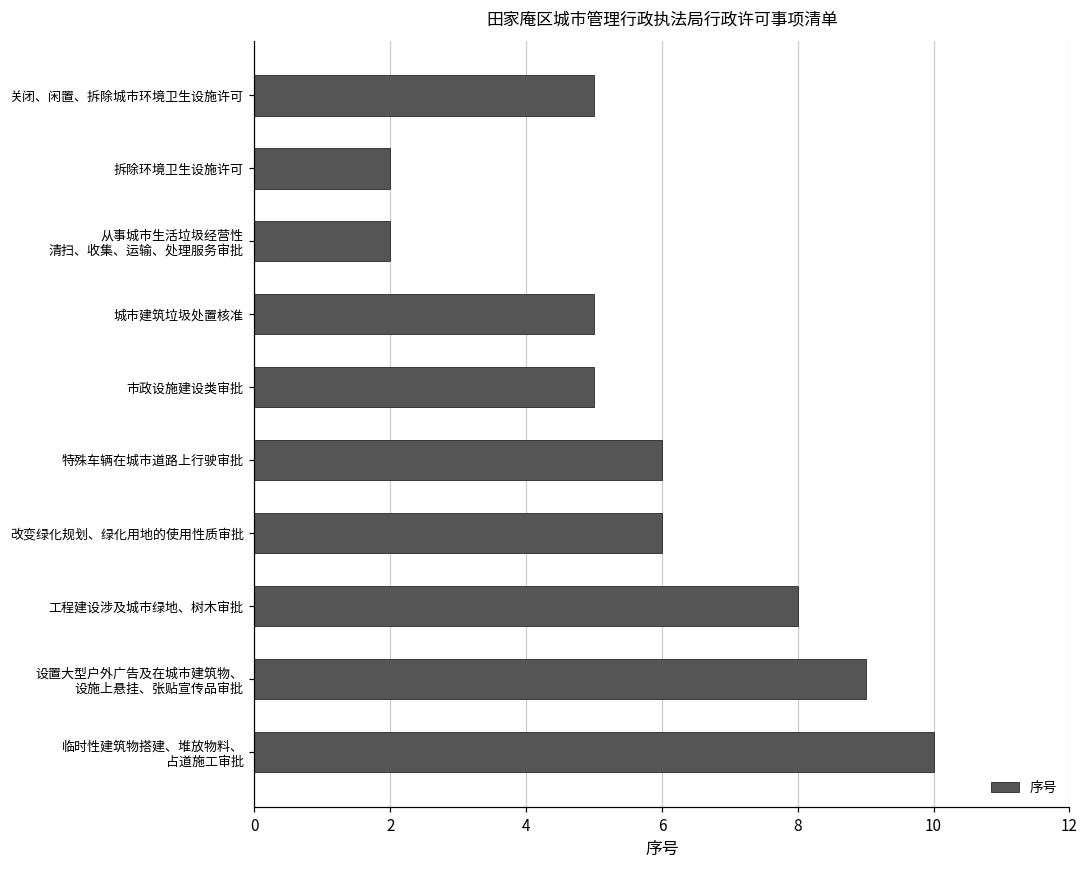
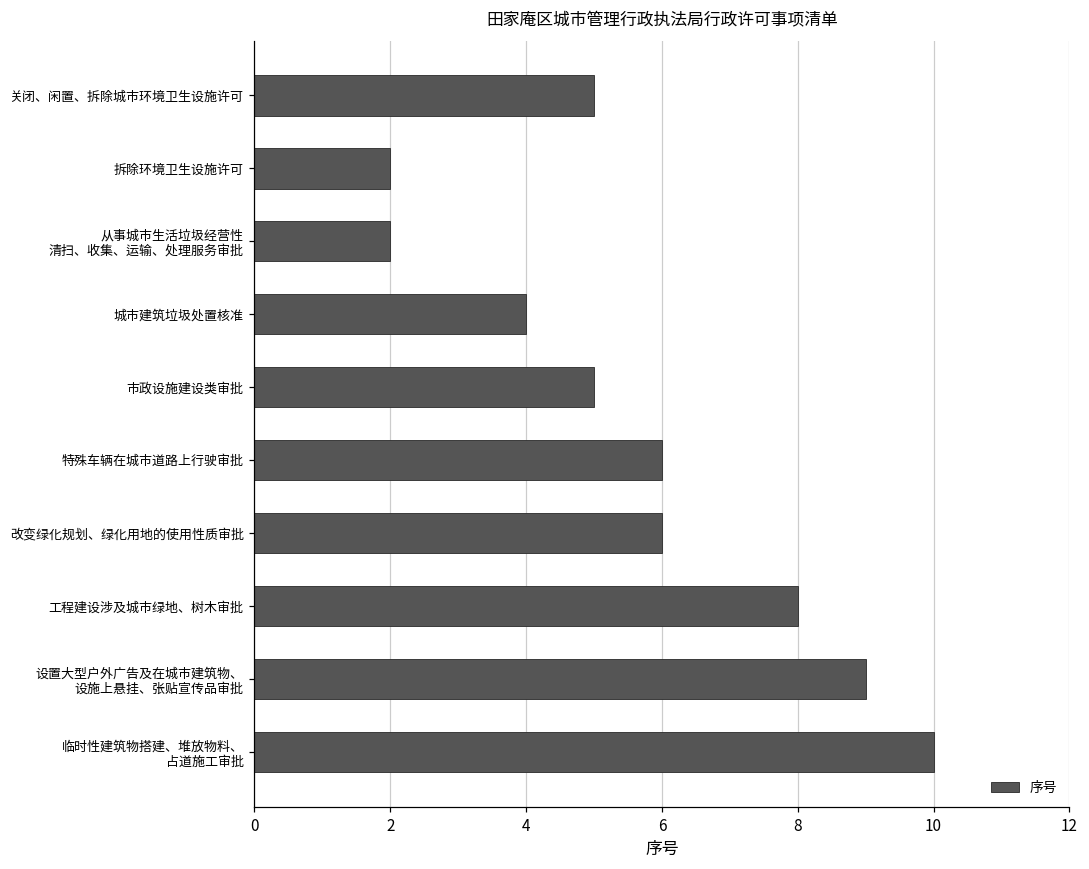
城市建筑垃圾处置核准: 5 -> 4
